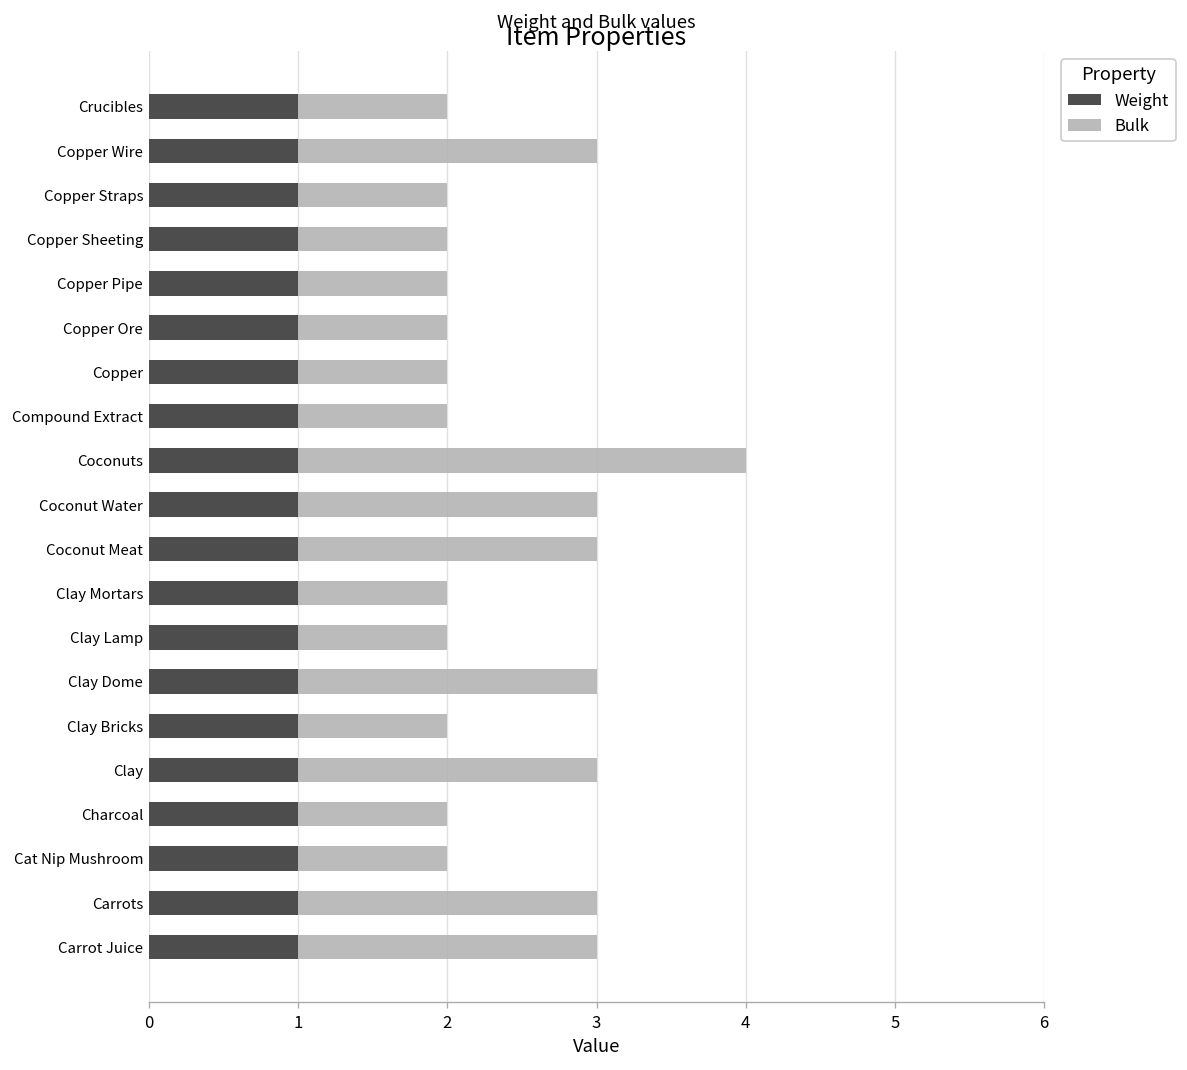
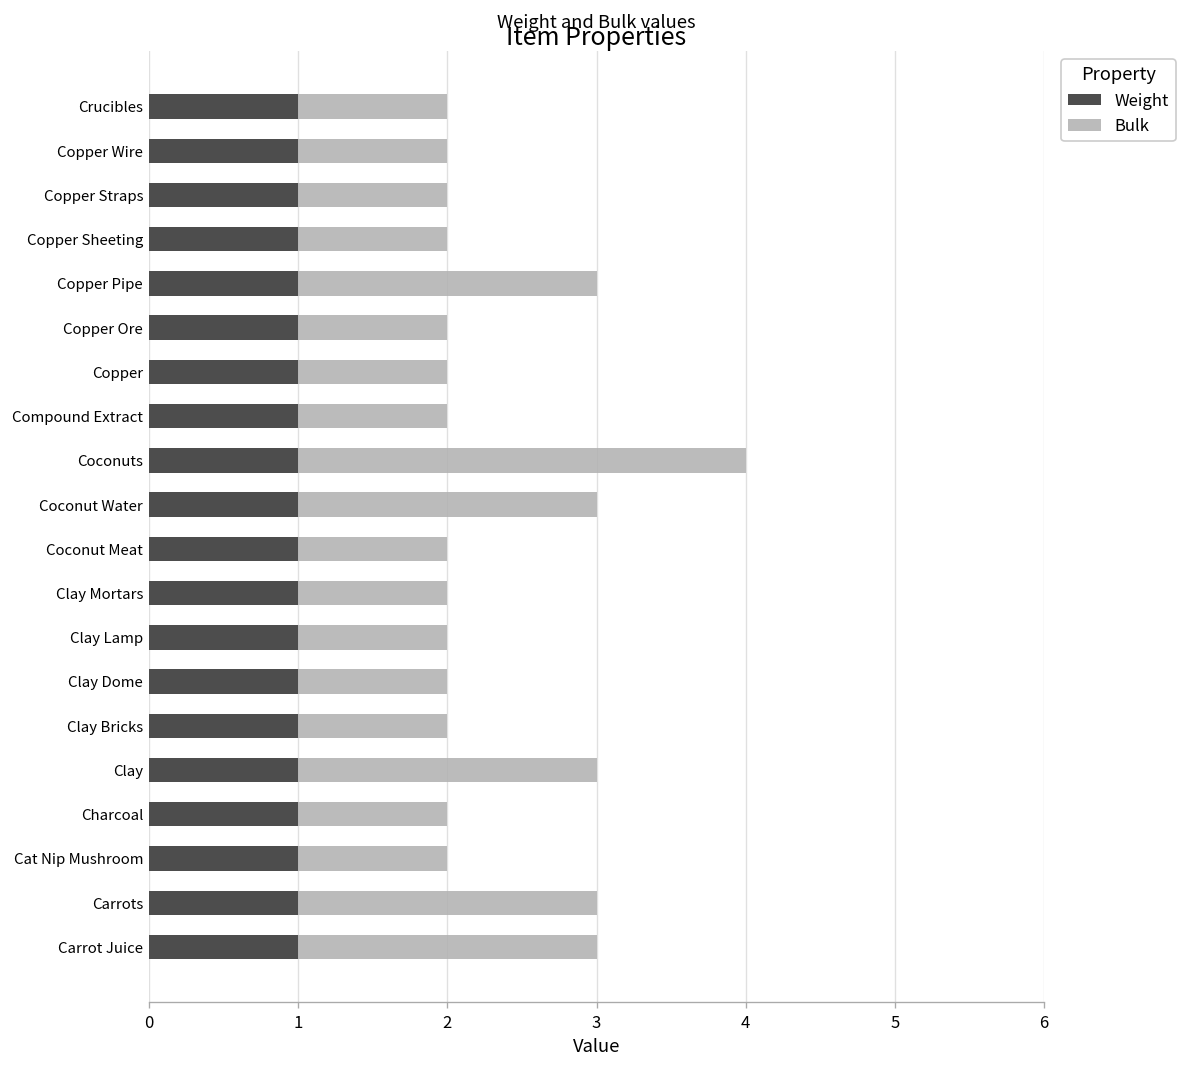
Bulk, Copper Wire: 2 -> 1
Bulk, Copper Pipe: 1 -> 2
Bulk, Coconut Meat: 2 -> 1
Bulk, Clay Dome: 2 -> 1
